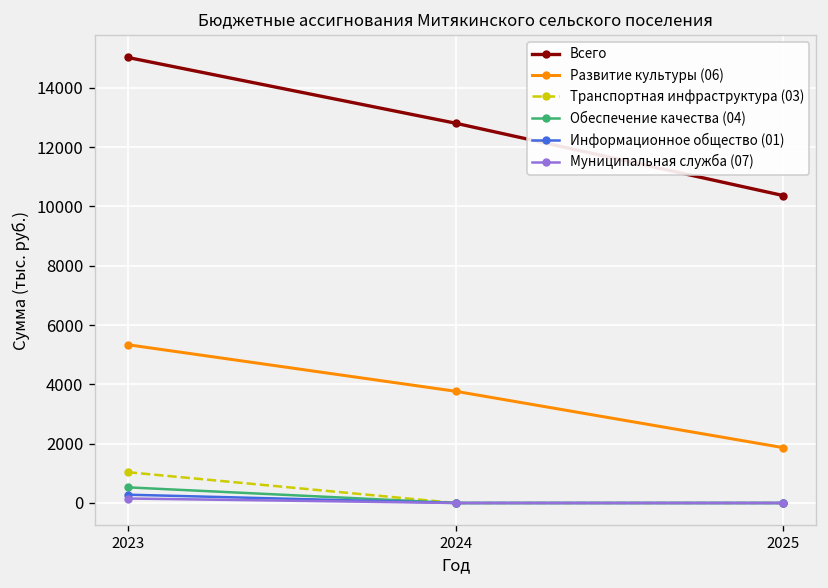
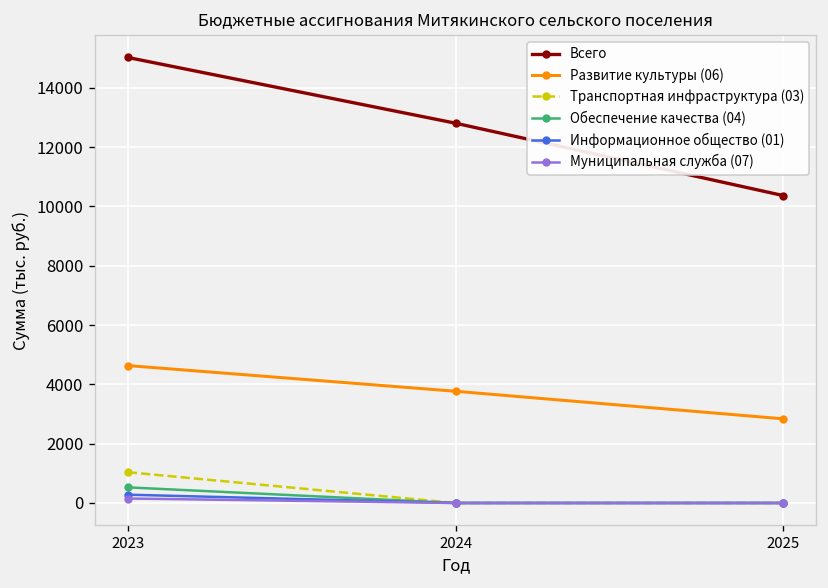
Развитие культуры (06), 2023: 5300 -> 4600
Развитие культуры (06), 2025: 1900 -> 2800
